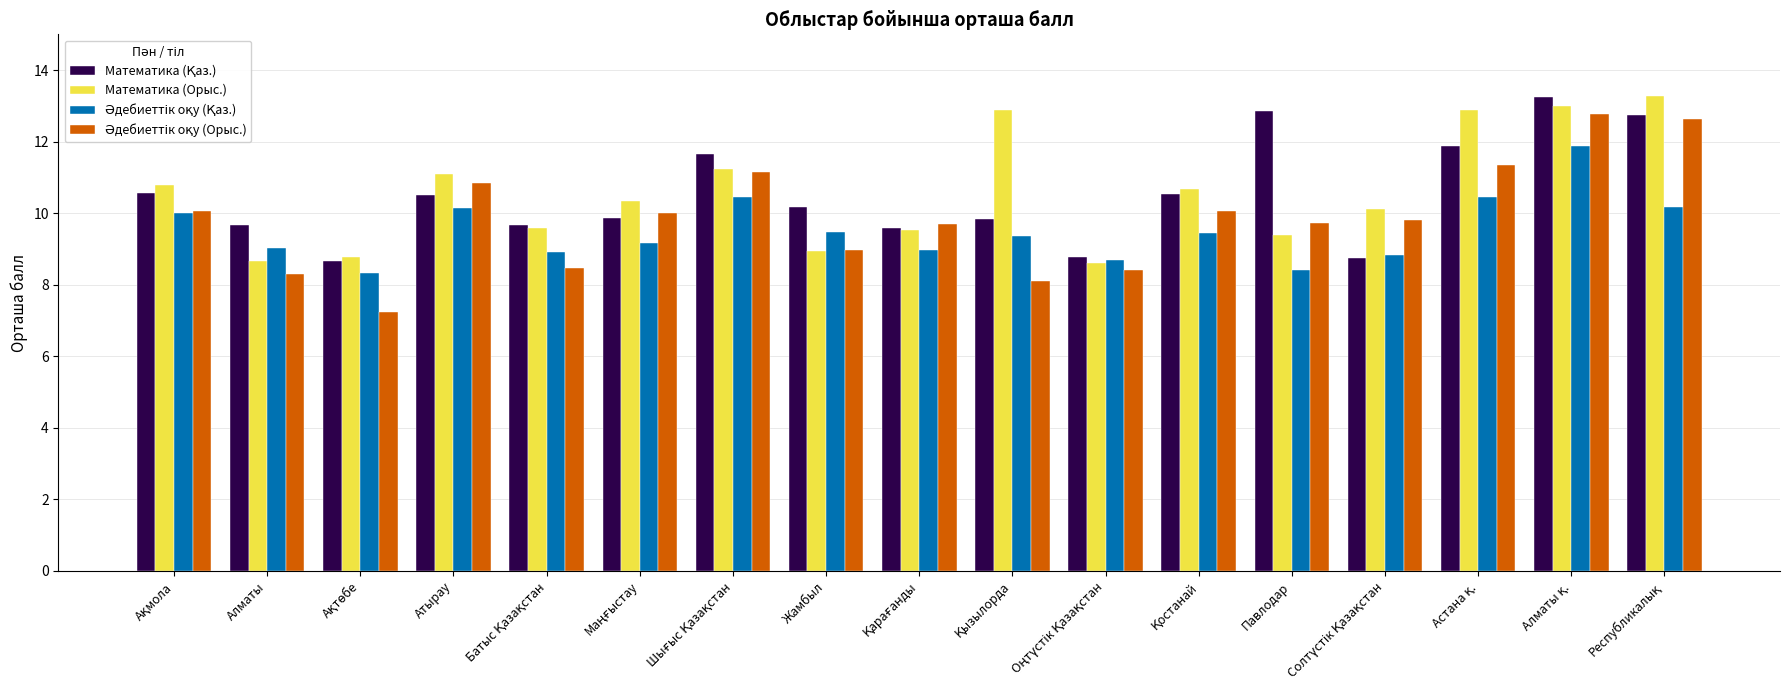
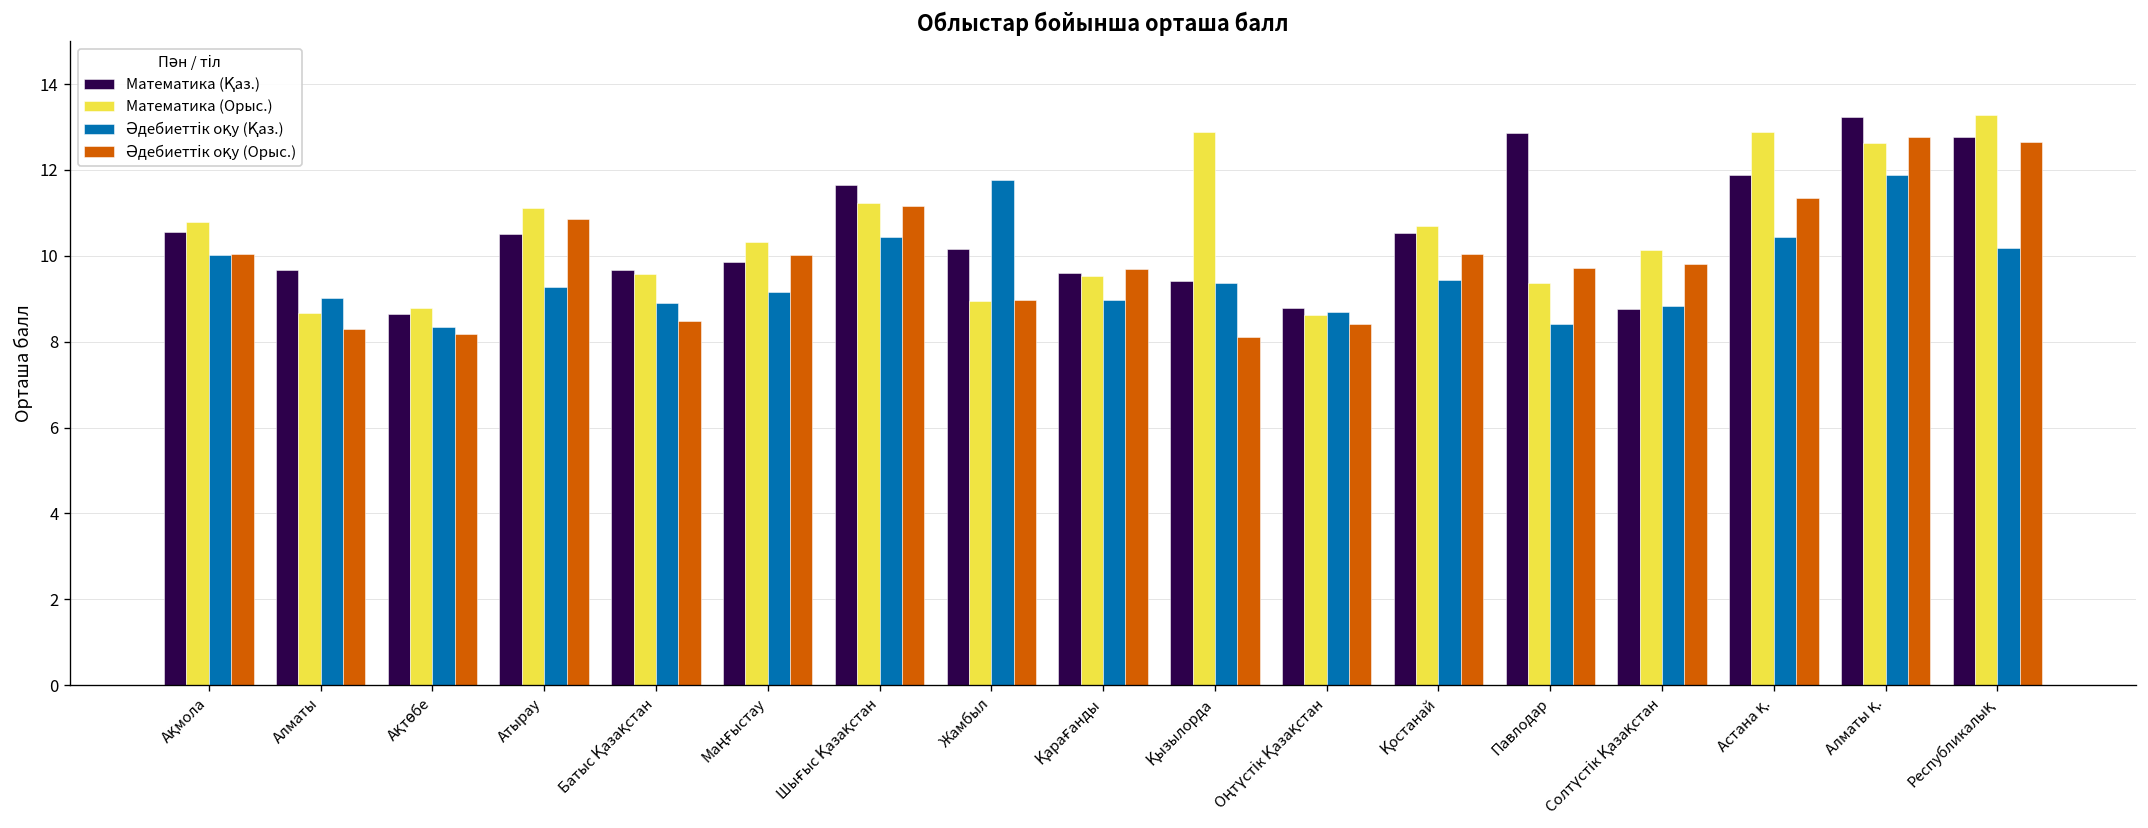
Әдебиеттік оқу (Орыс.), Ақтөбе: 7.2 -> 8.2
Әдебиеттік оқу (Қаз.), Атырау: 10.1 -> 9.3
Әдебиеттік оқу (Қаз.), Жамбыл: 9.5 -> 11.8
Математика (Қаз.), Қызылорда: 9.8 -> 9.4
Математика (Орыс.), Алматы қ.: 13.0 -> 12.6
